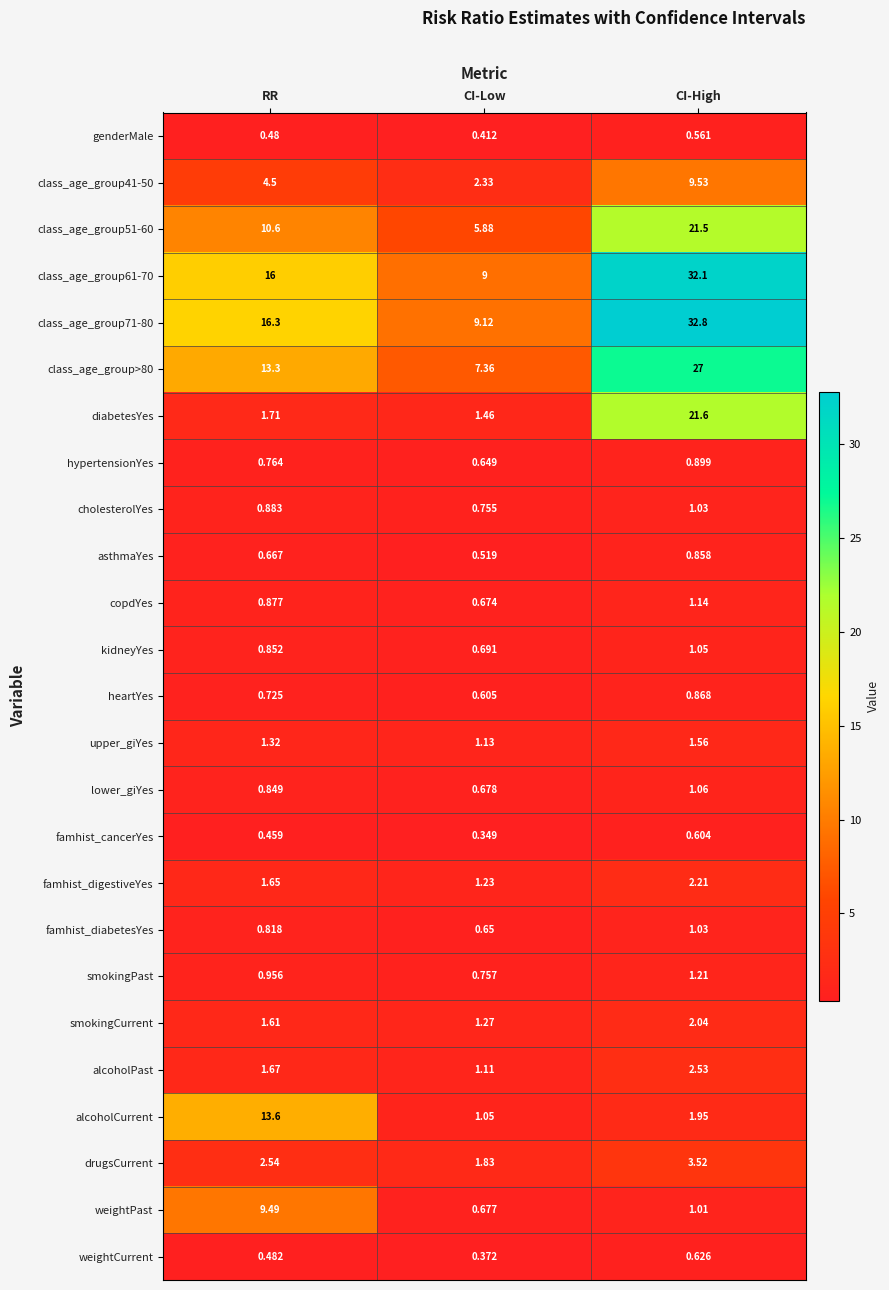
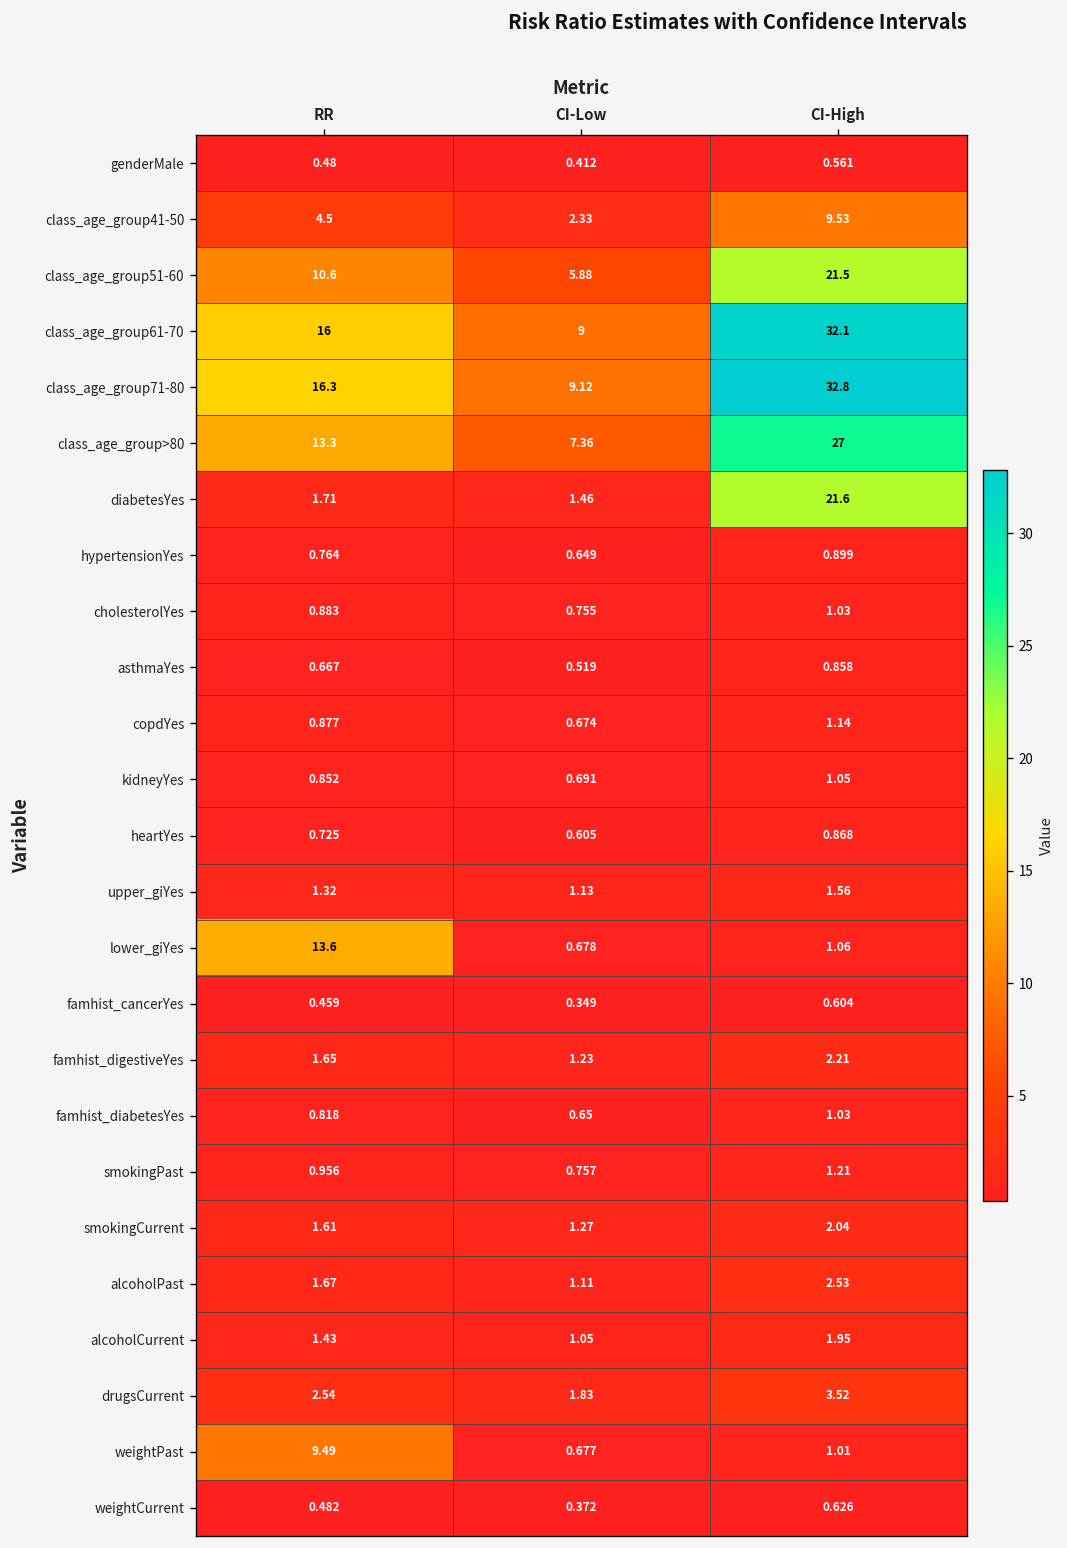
lower_giYes, RR: 0.849 -> 13.6
alcoholCurrent, RR: 13.6 -> 1.43
